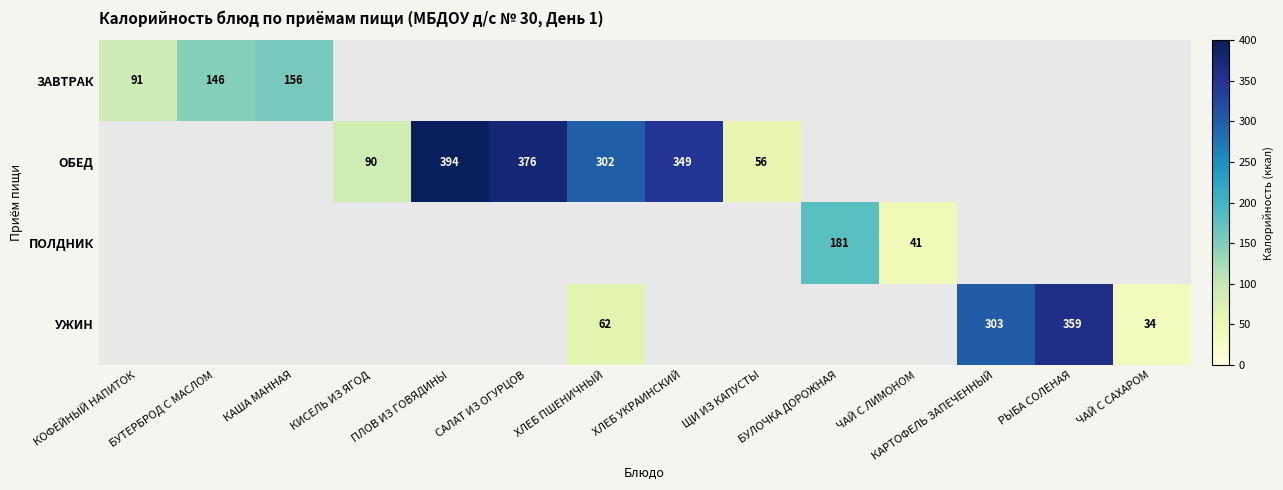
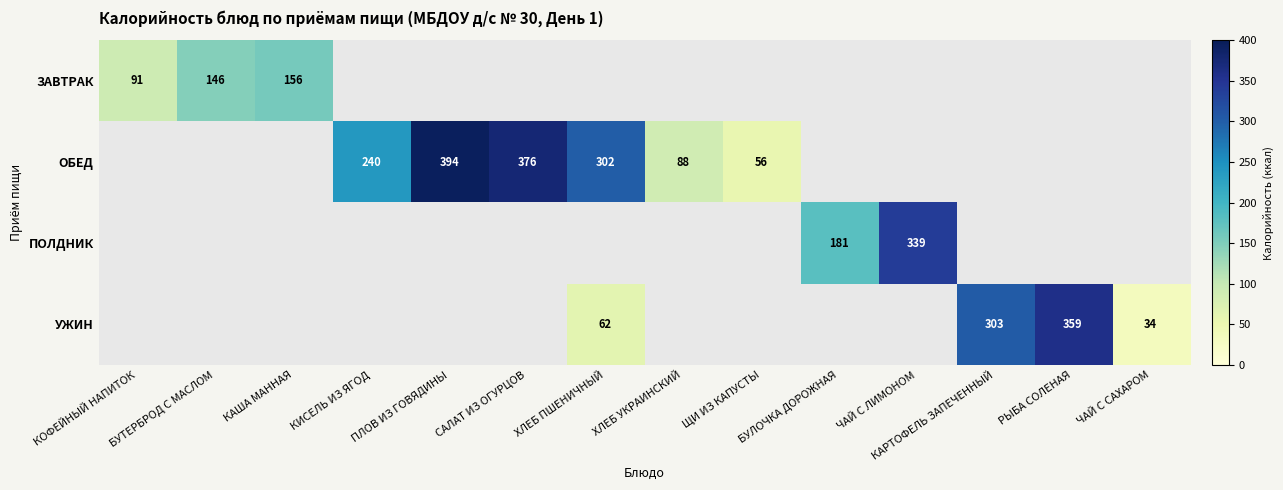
ОБЕД, КИСЕЛЬ ИЗ ЯГОД: 90 -> 240
ОБЕД, ХЛЕБ УКРАИНСКИЙ: 349 -> 88
ПОЛДНИК, ЧАЙ С ЛИМОНОМ: 41 -> 339
